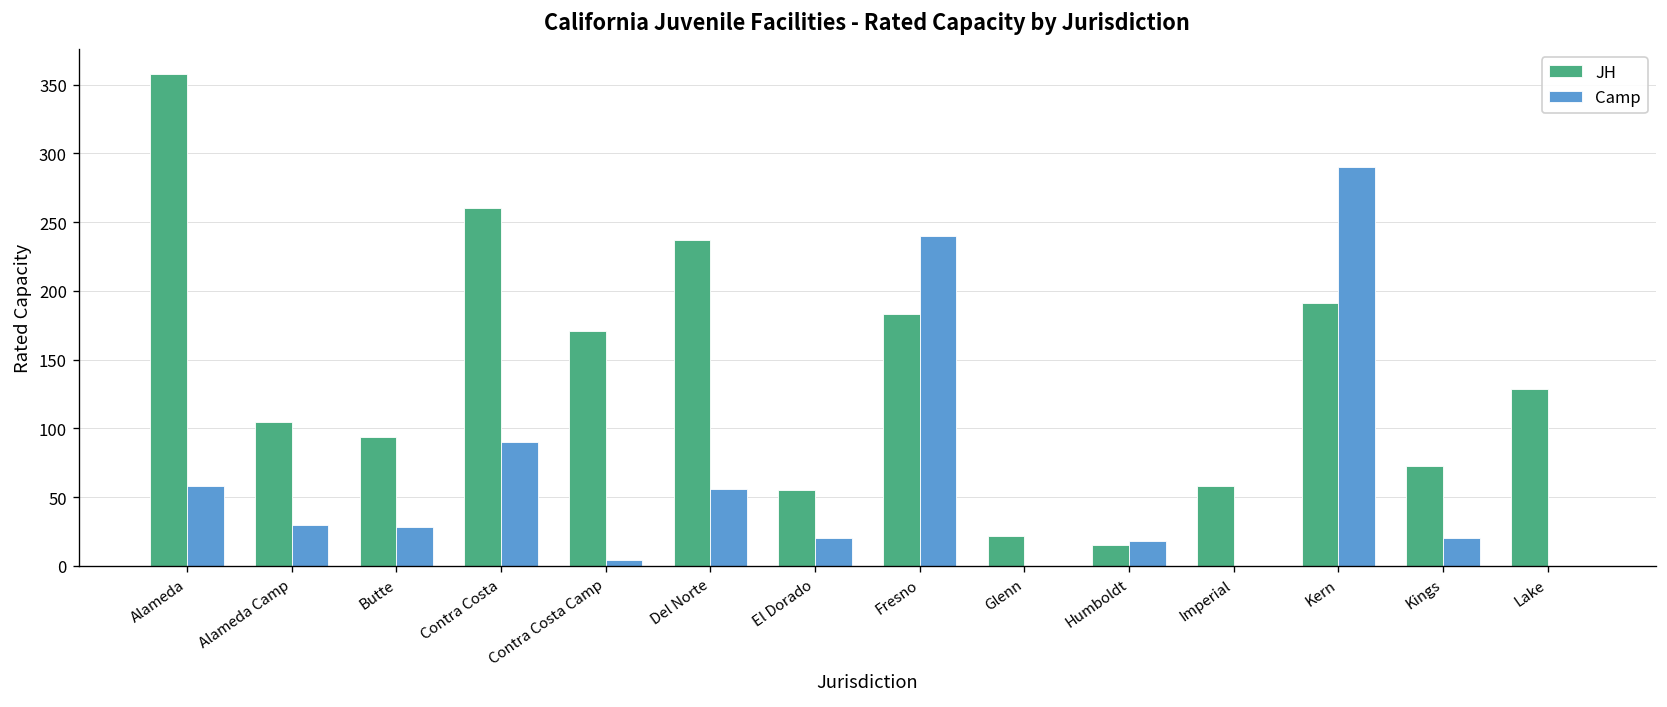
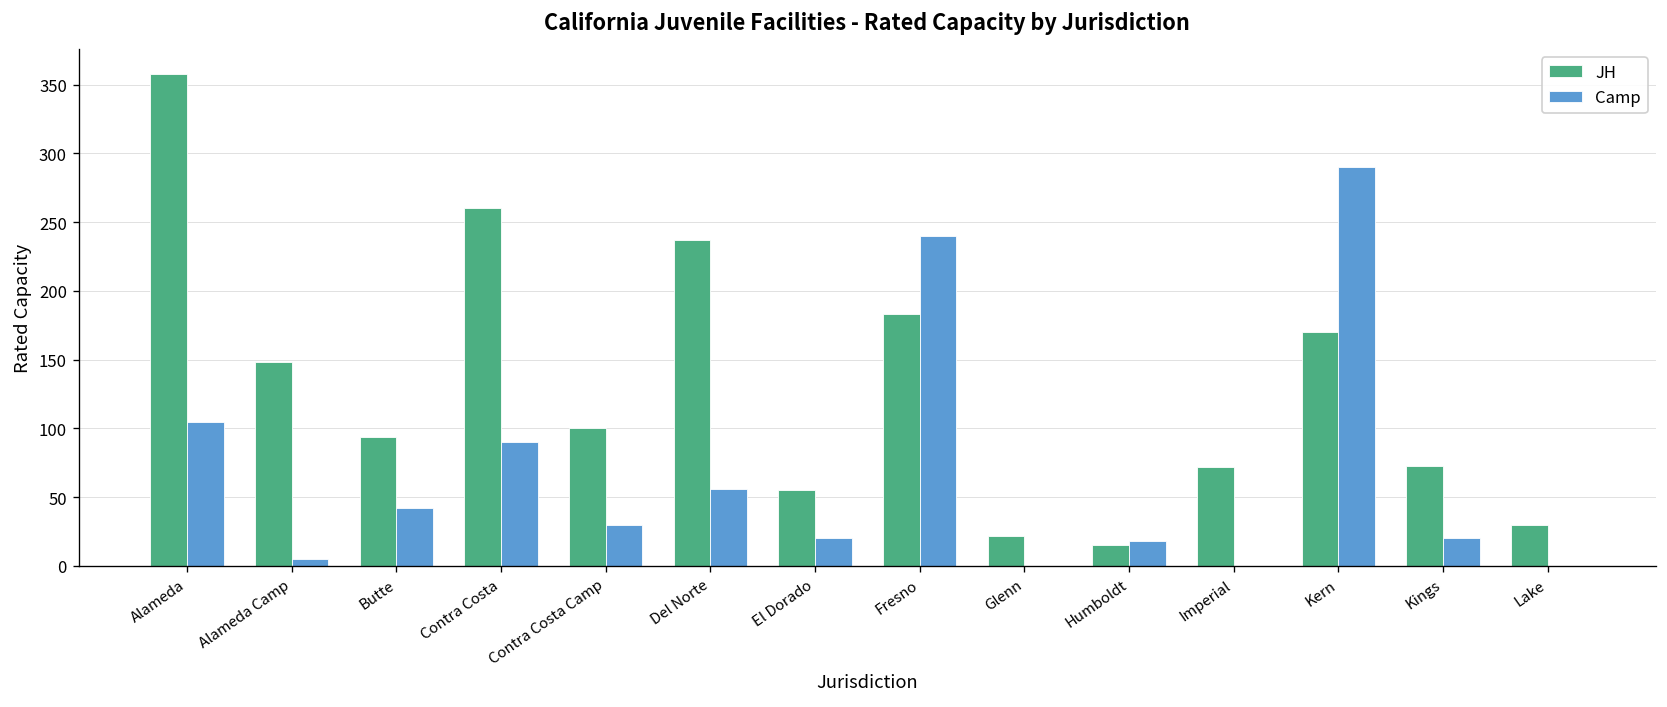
Camp, Alameda: 58 -> 105
JH, Alameda Camp: 105 -> 148
Camp, Alameda Camp: 30 -> 5
Camp, Butte: 28 -> 42
JH, Contra Costa Camp: 171 -> 100
Camp, Contra Costa Camp: 4 -> 30
JH, Imperial: 58 -> 72
JH, Kern: 191 -> 170
JH, Lake: 129 -> 30
